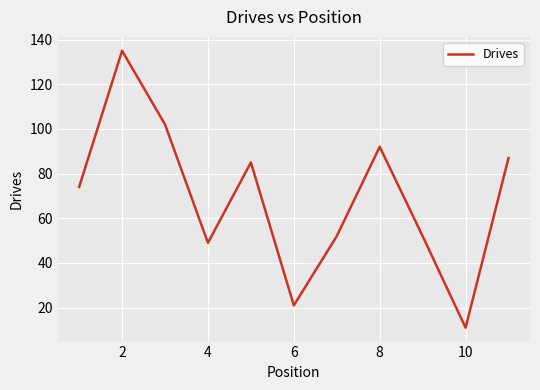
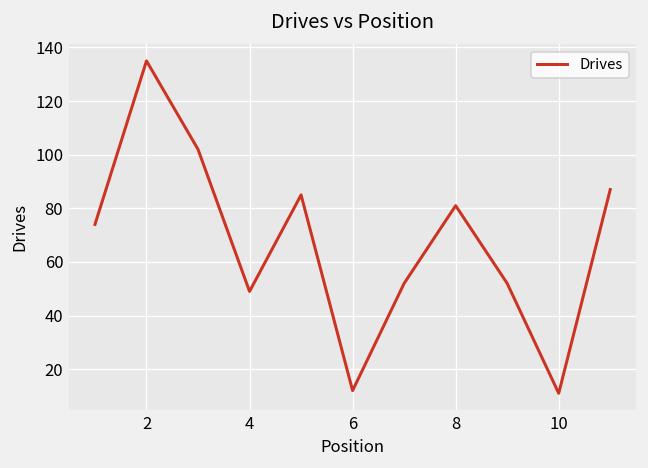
6: 21 -> 12
8: 92 -> 81
